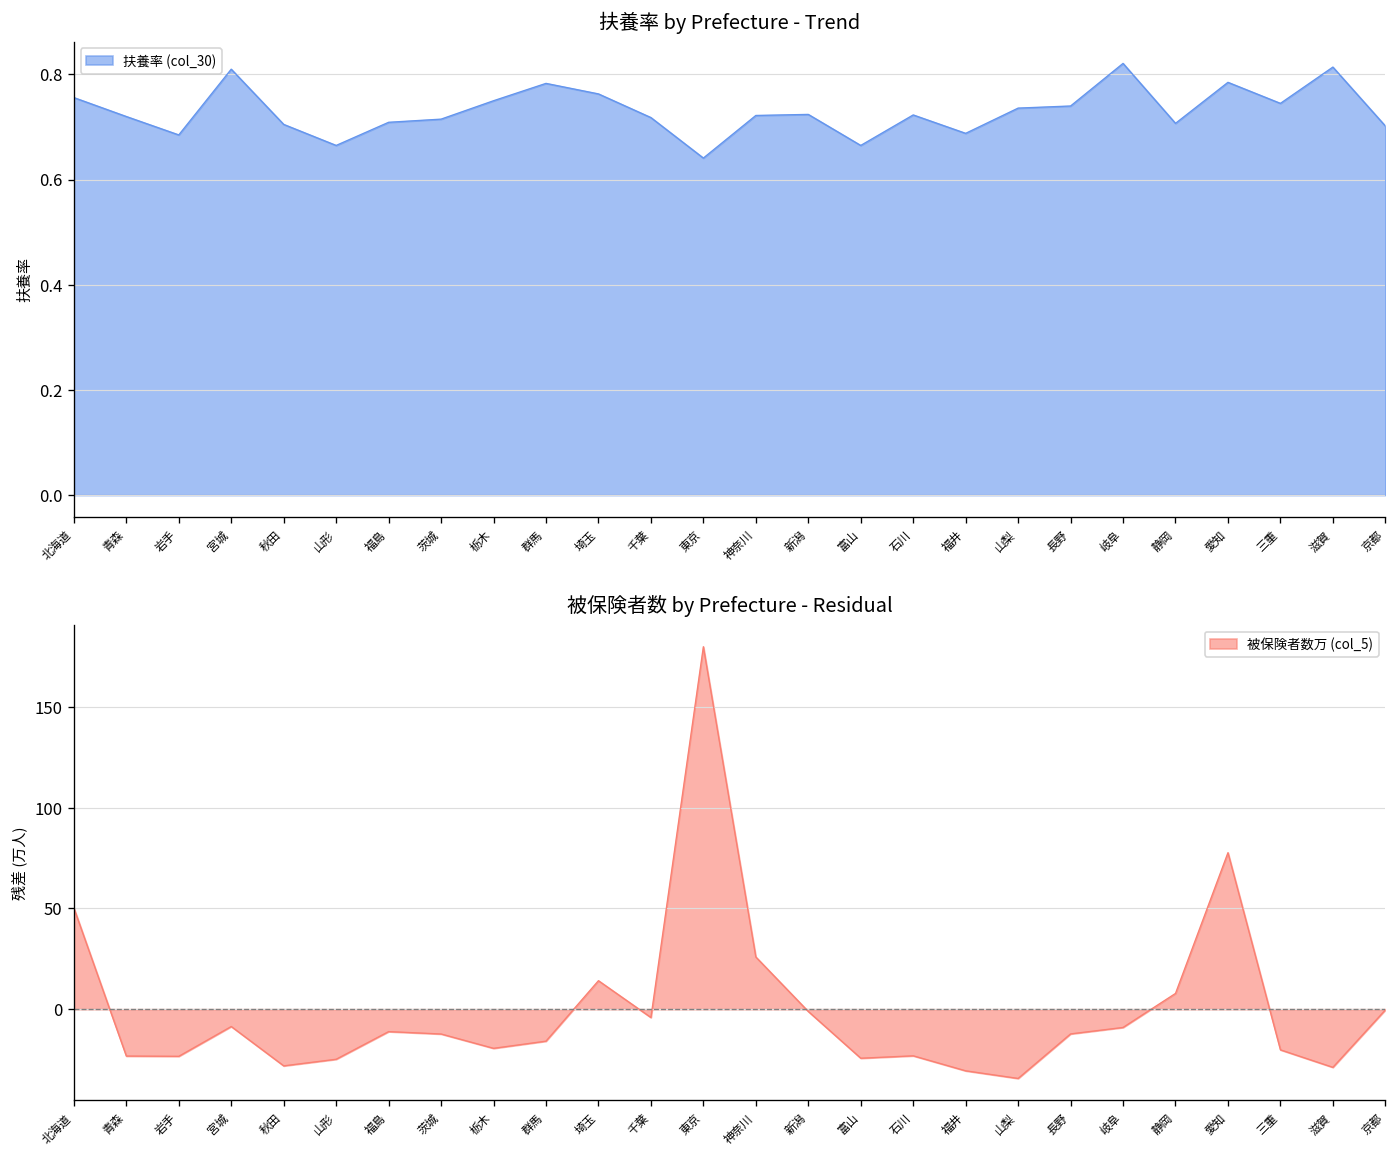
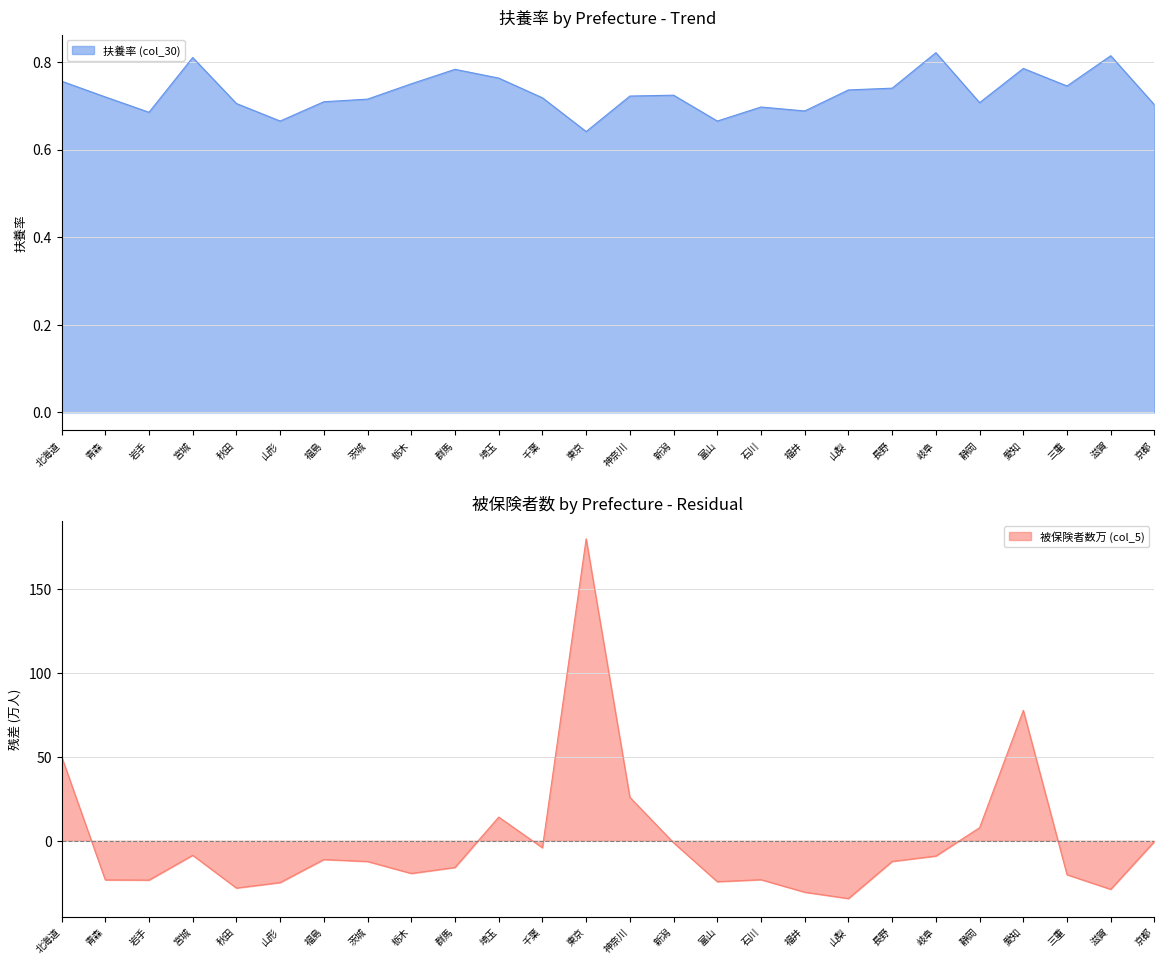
扶養率 by Prefecture - Trend, 石川: 0.72 -> 0.70
